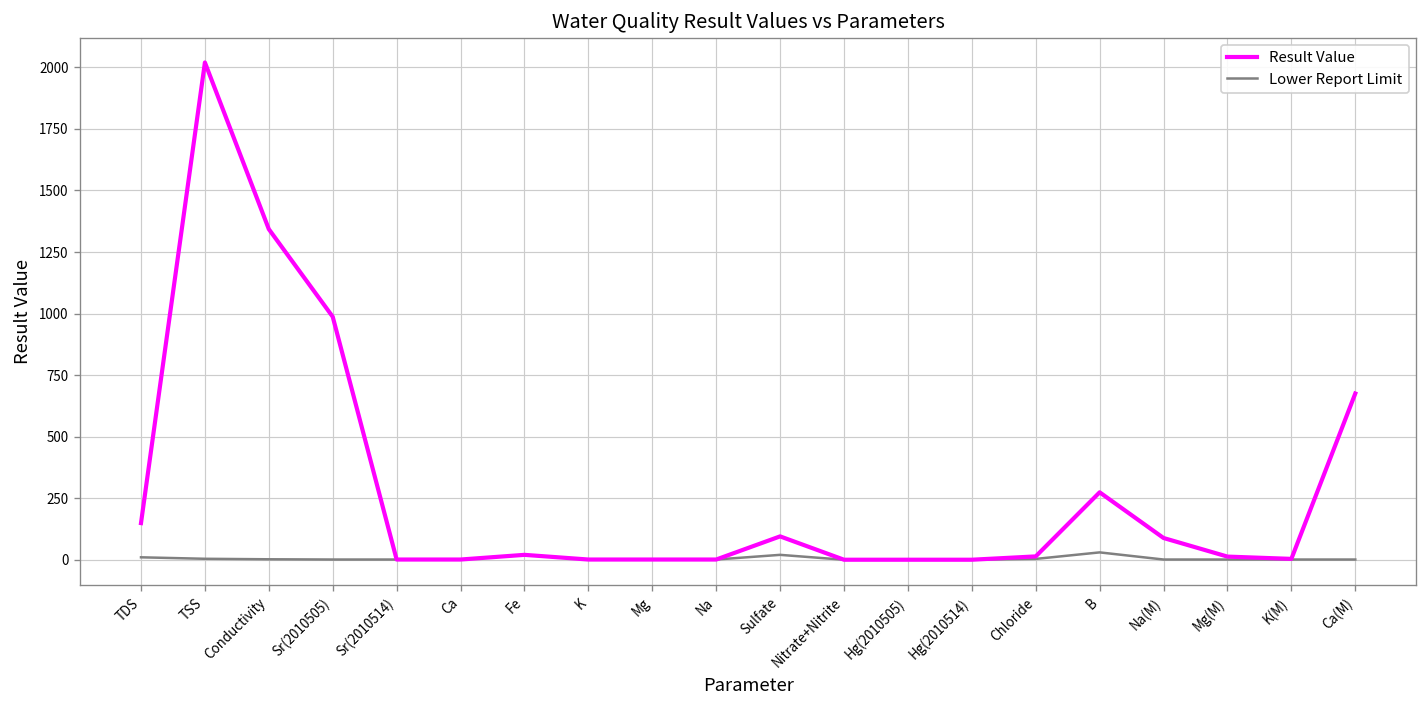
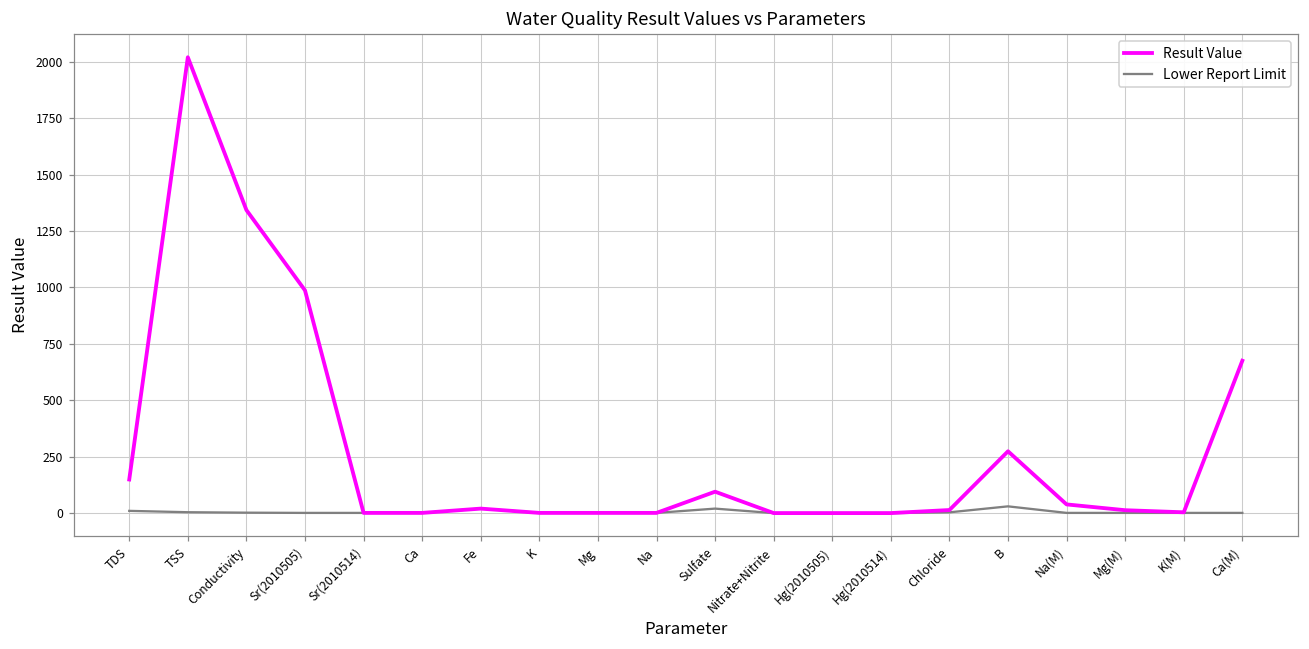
Result Value, Na(M): 90 -> 40
